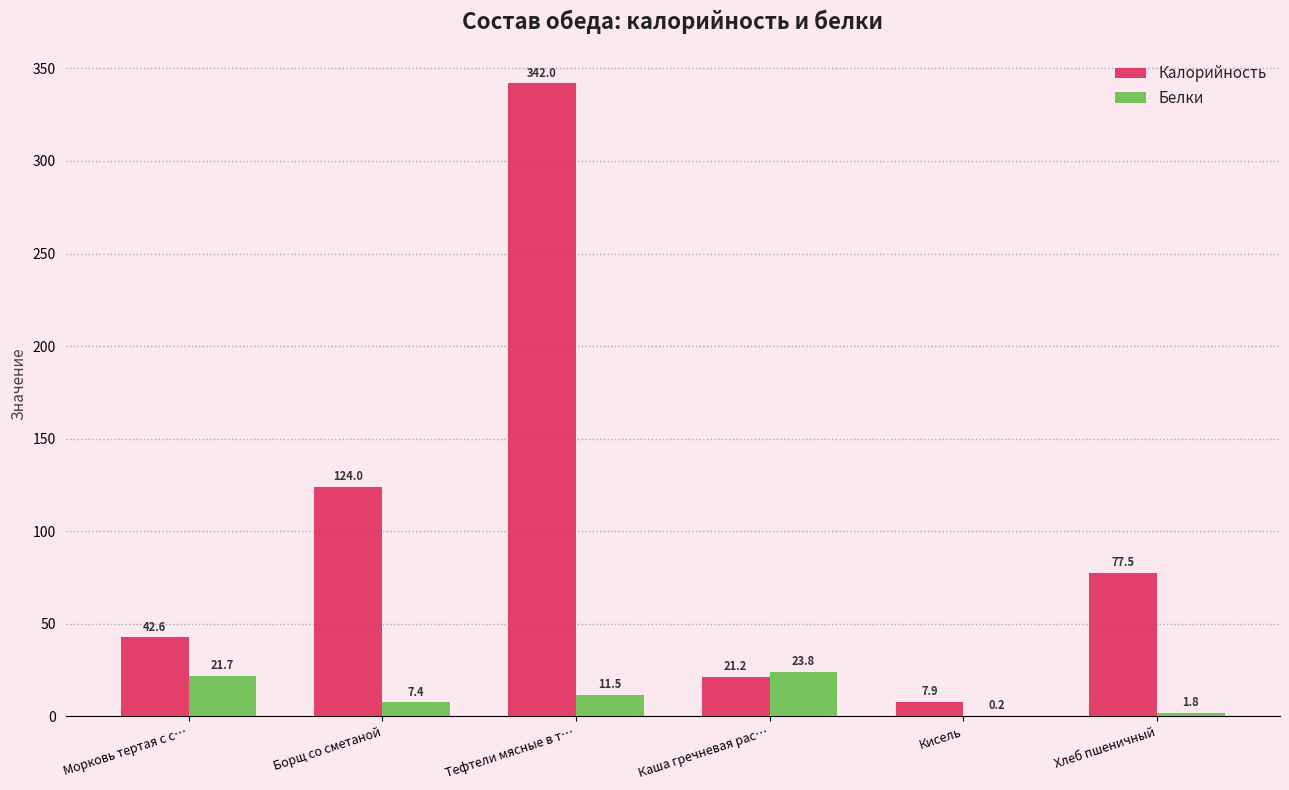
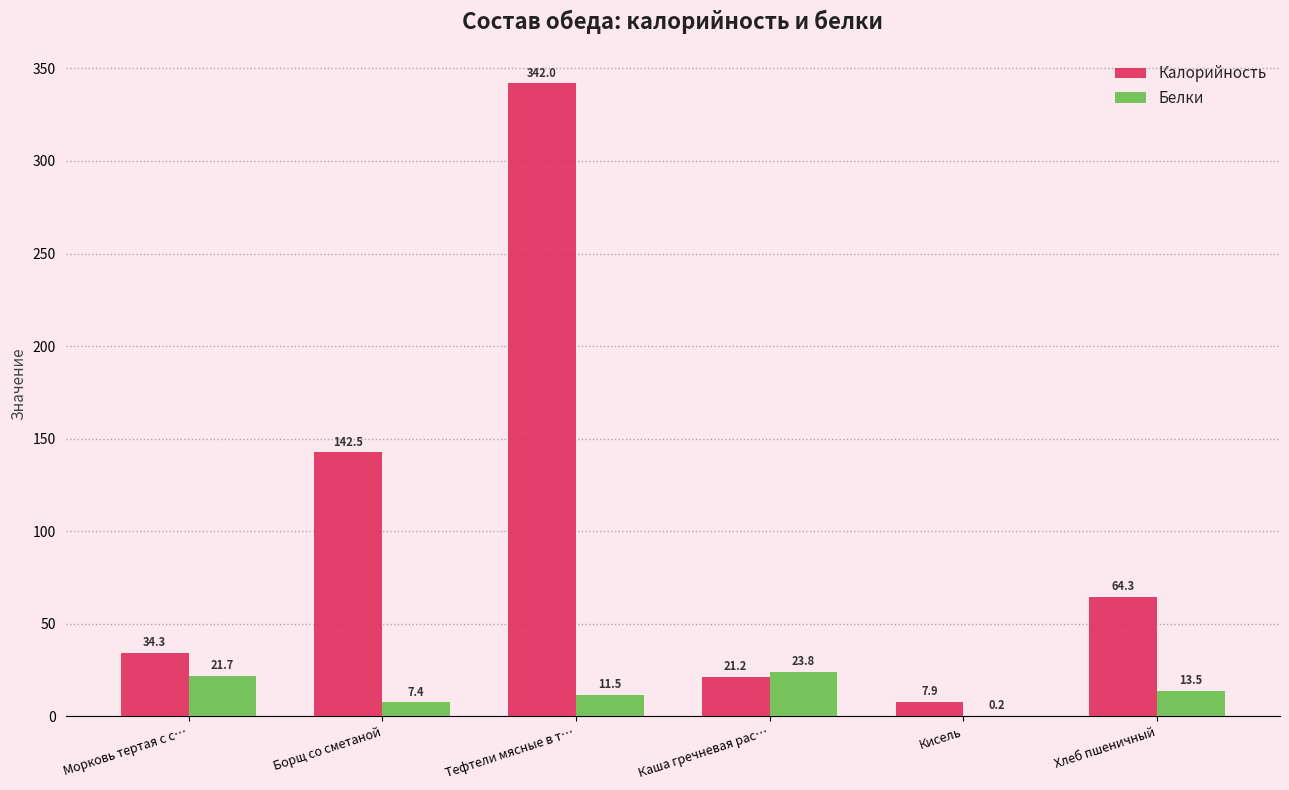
Калорийность, Морковь тертая с с…: 42.6 -> 34.3
Калорийность, Борщ со сметаной: 124.0 -> 142.5
Калорийность, Хлеб пшеничный: 77.5 -> 64.3
Белки, Хлеб пшеничный: 1.8 -> 13.5
